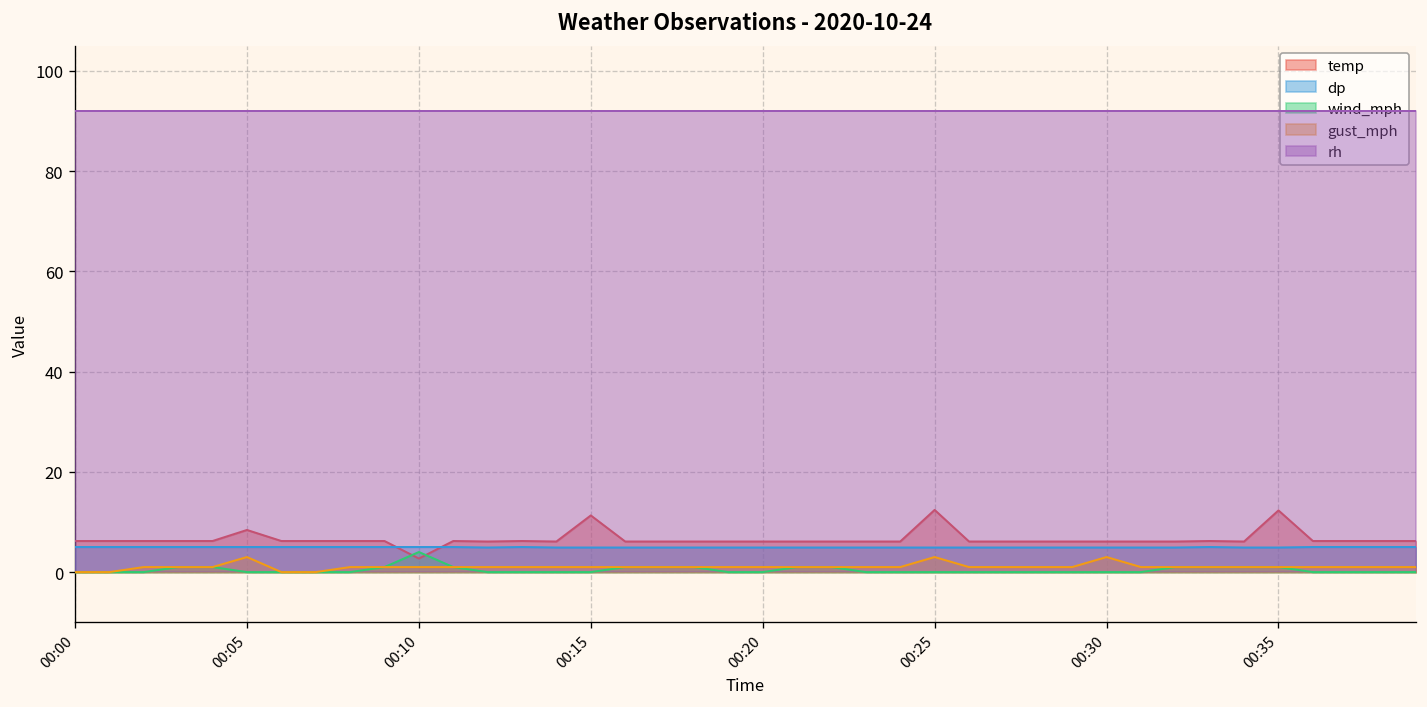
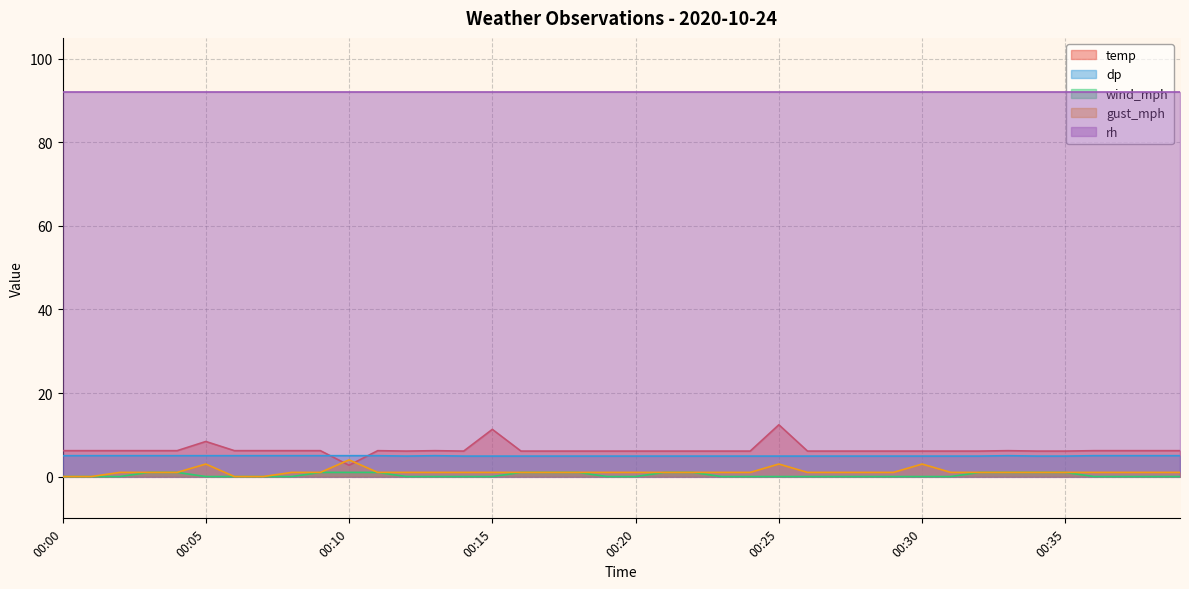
wind_mph, 00:10: 4 -> 1
gust_mph, 00:10: 1 -> 4
temp, 00:35: 12 -> 6
